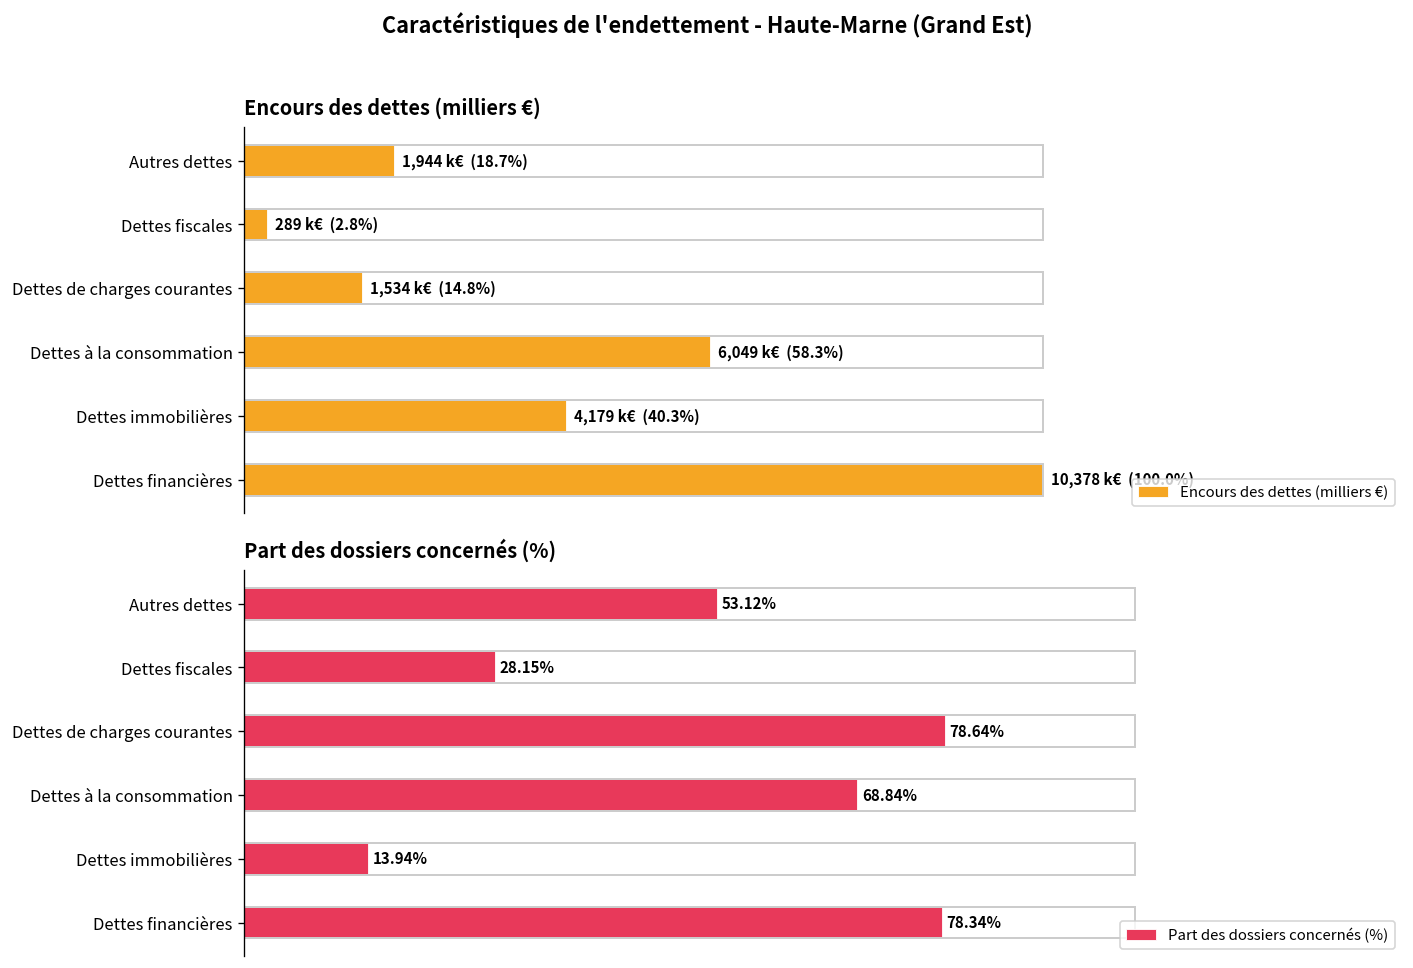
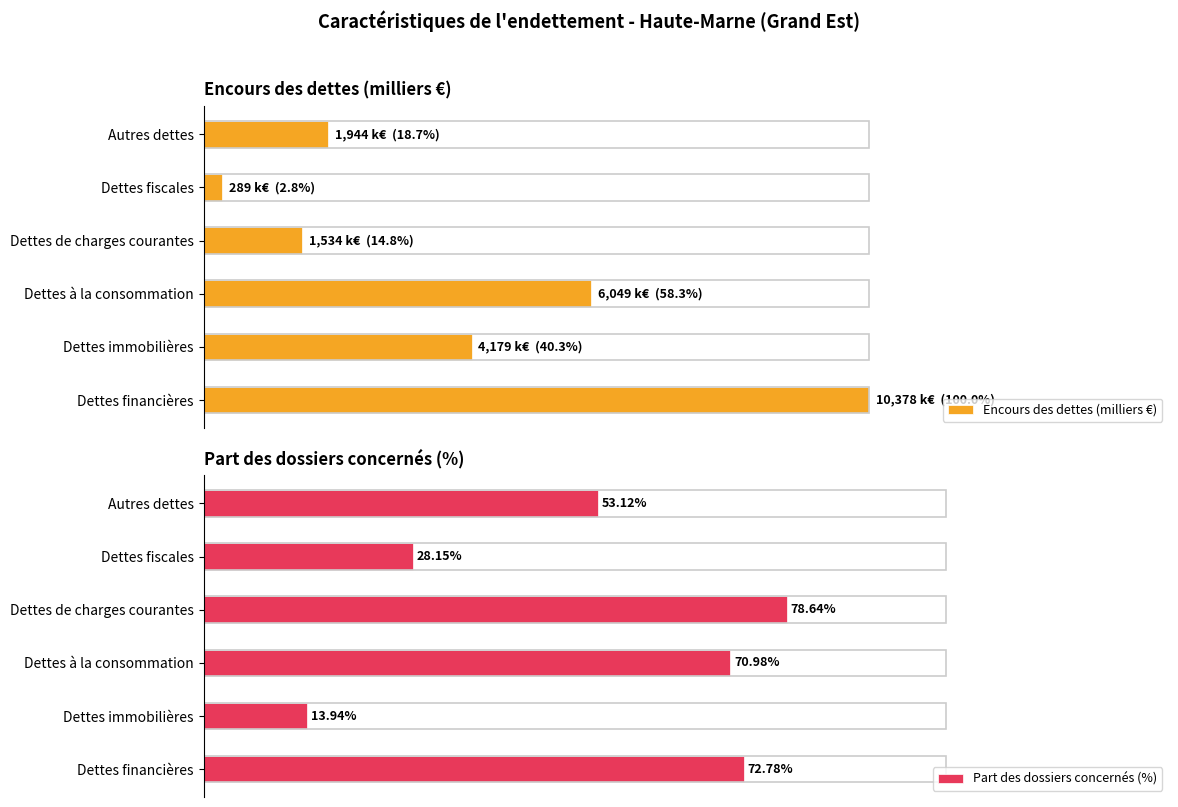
Part des dossiers concernés (%), Dettes à la consommation: 68.84% -> 70.98%
Part des dossiers concernés (%), Dettes financières: 78.34% -> 72.78%
